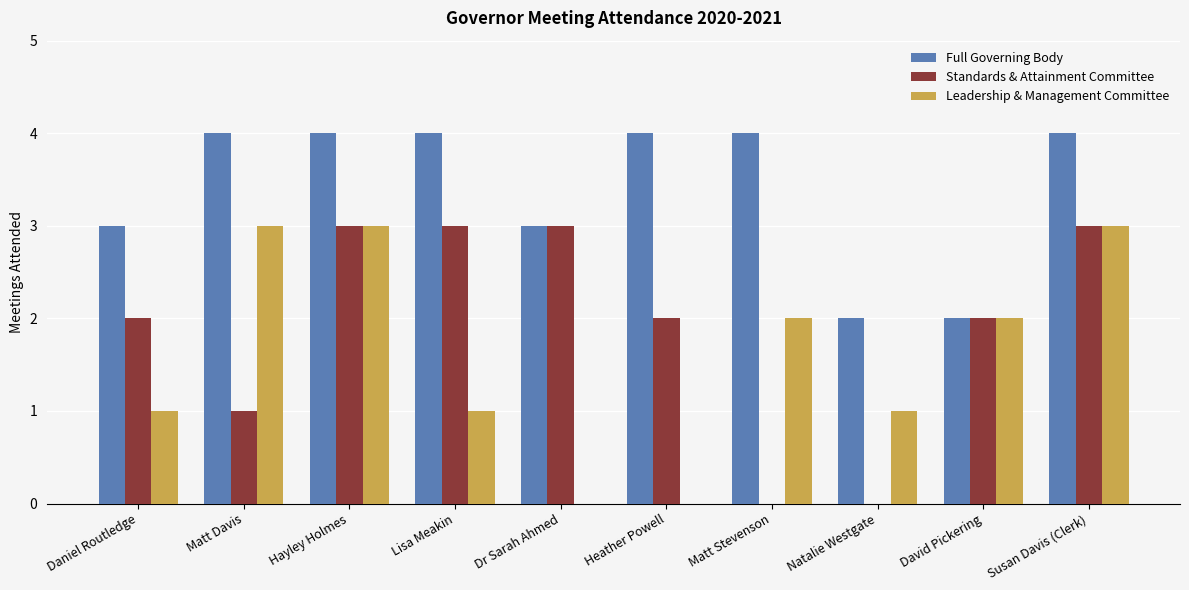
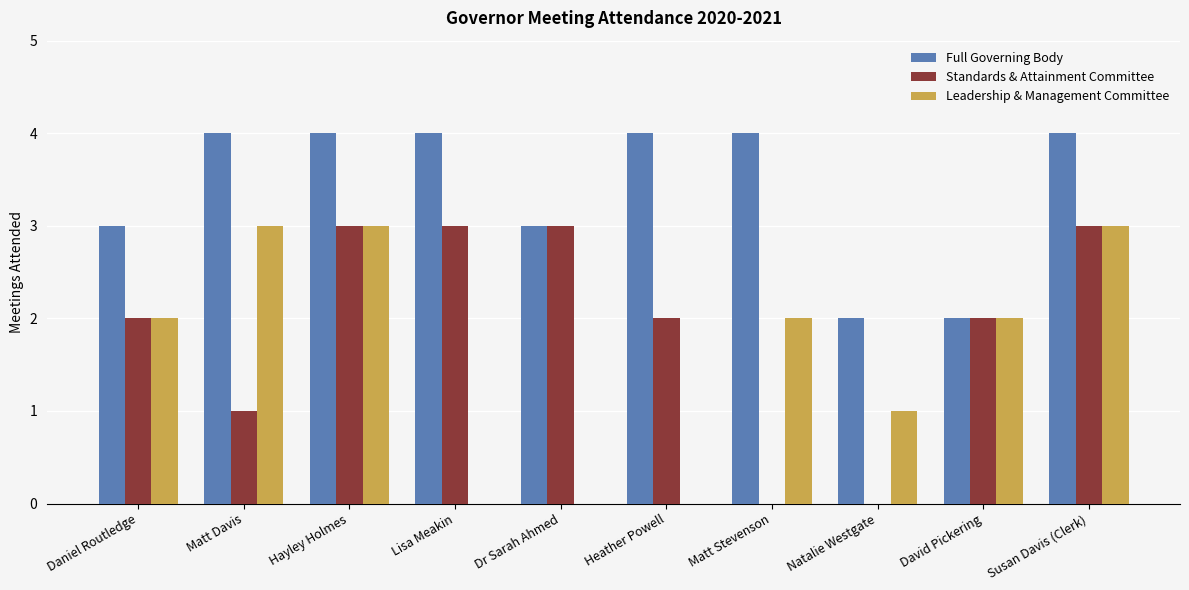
Leadership & Management Committee, Daniel Routledge: 1 -> 2
Leadership & Management Committee, Lisa Meakin: 1 -> 0
